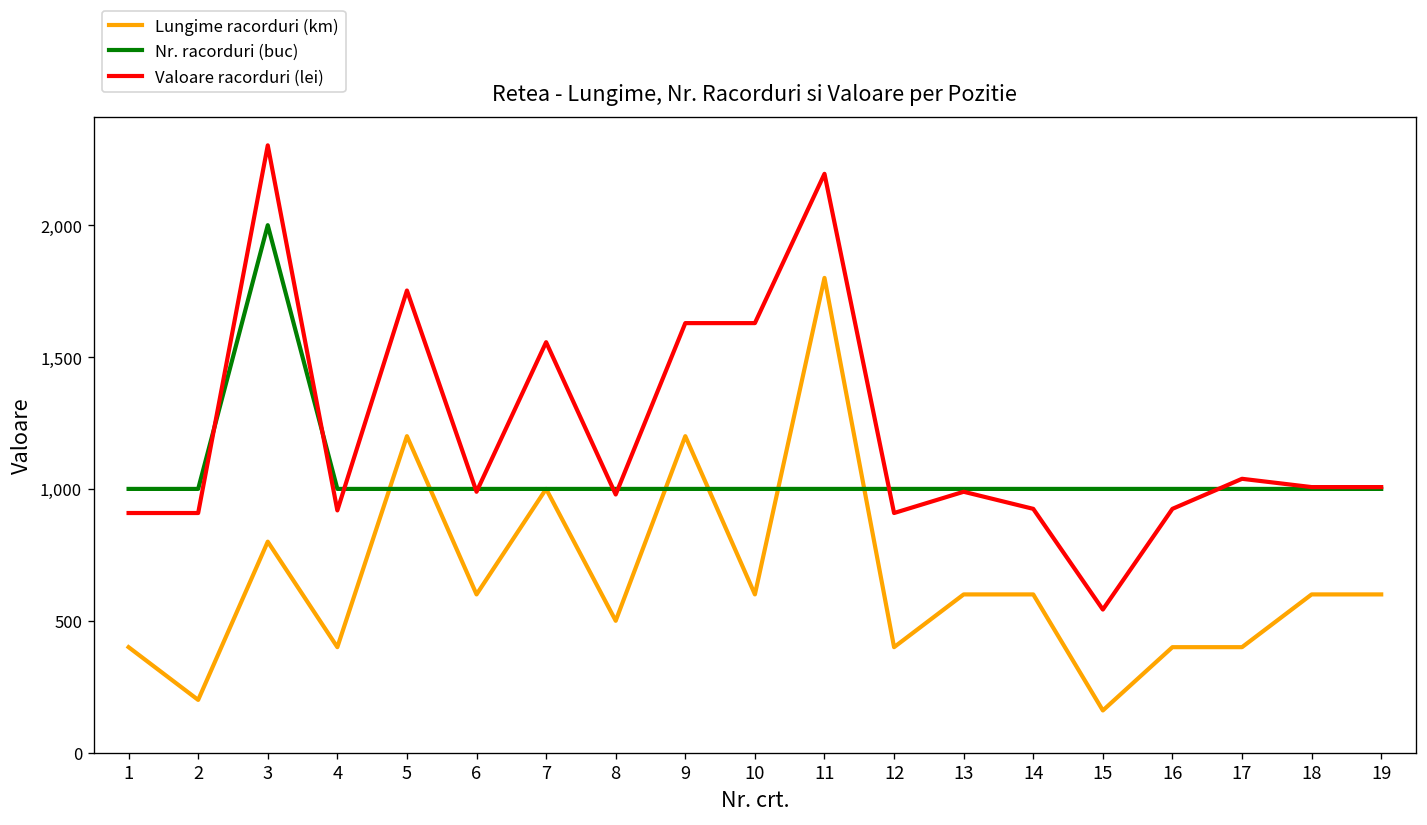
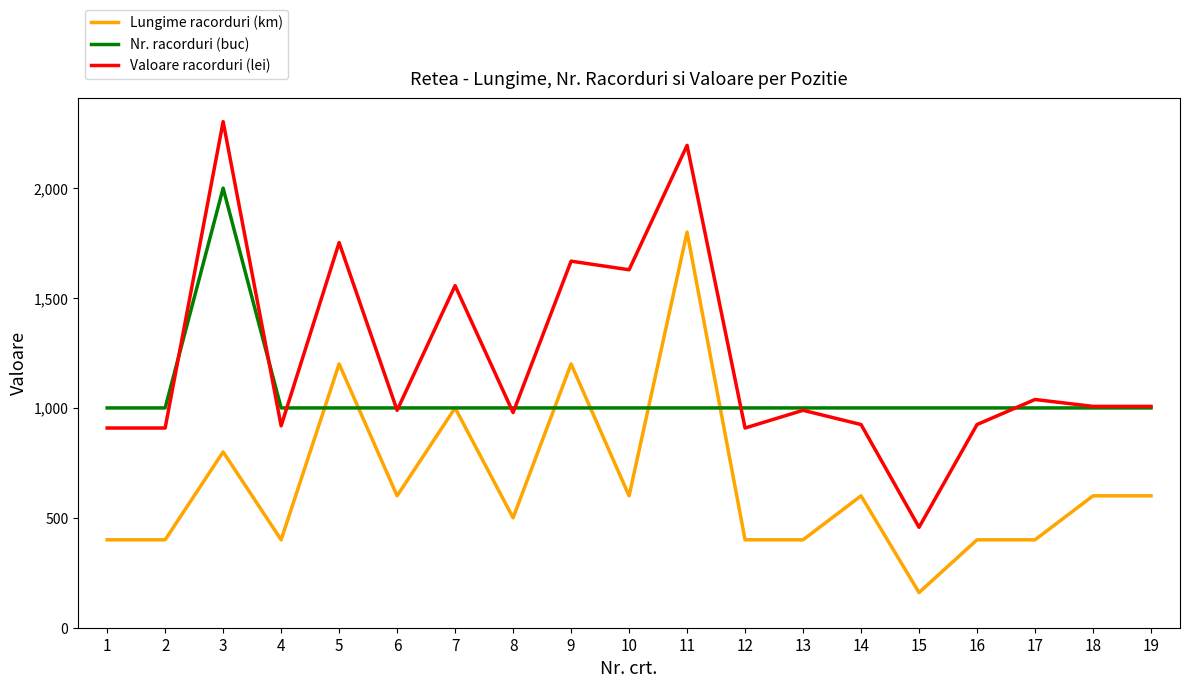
Lungime racorduri (km), 2: 200 -> 400
Valoare racorduri (lei), 9: 1,630 -> 1,670
Lungime racorduri (km), 13: 600 -> 400
Valoare racorduri (lei), 15: 540 -> 460
